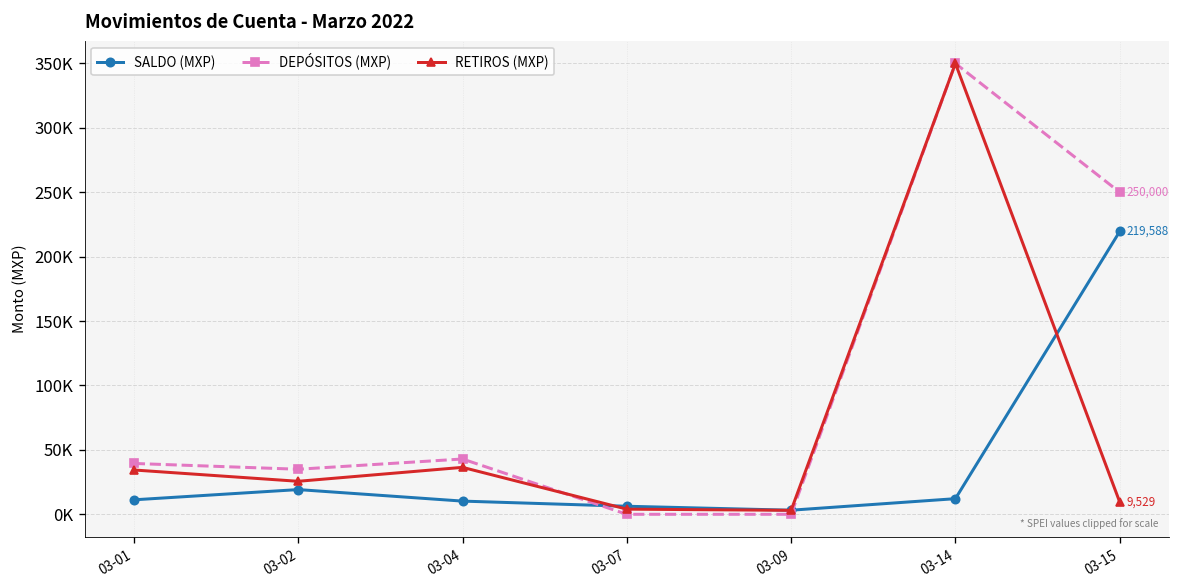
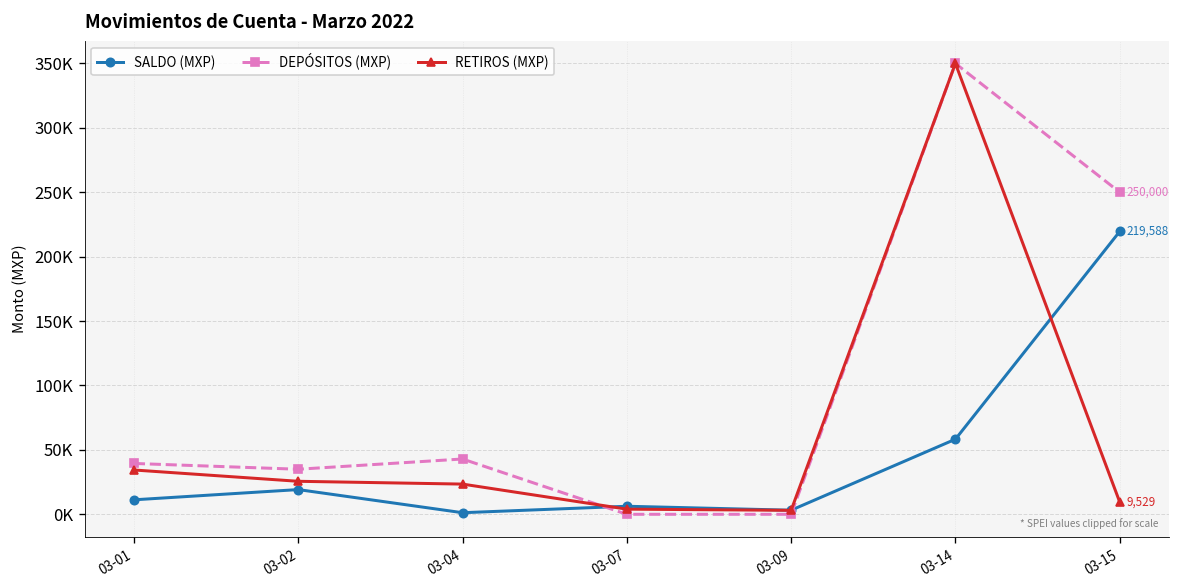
SALDO (MXP), 03-04: 10000 -> 1000
RETIROS (MXP), 03-04: 36000 -> 23000
SALDO (MXP), 03-14: 12000 -> 58000
